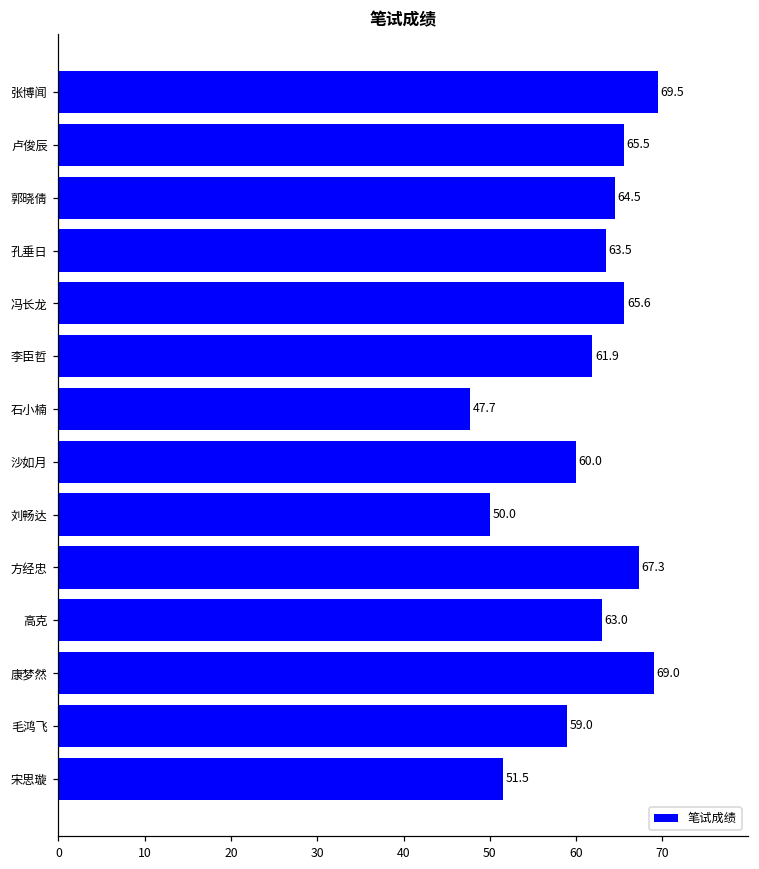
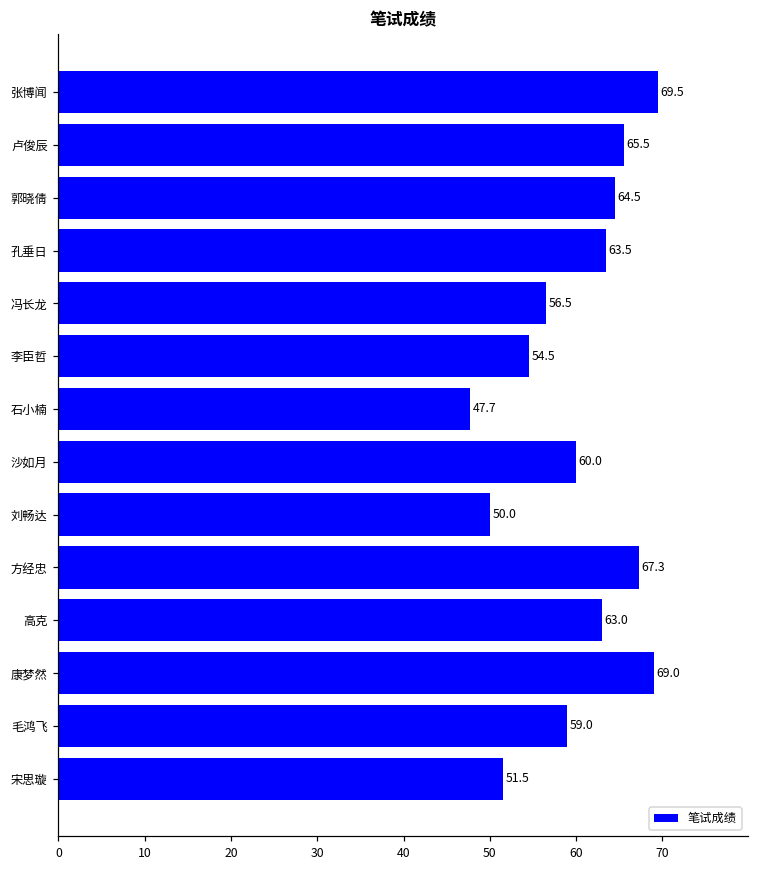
冯长龙: 65.6 -> 56.5
李臣哲: 61.9 -> 54.5
